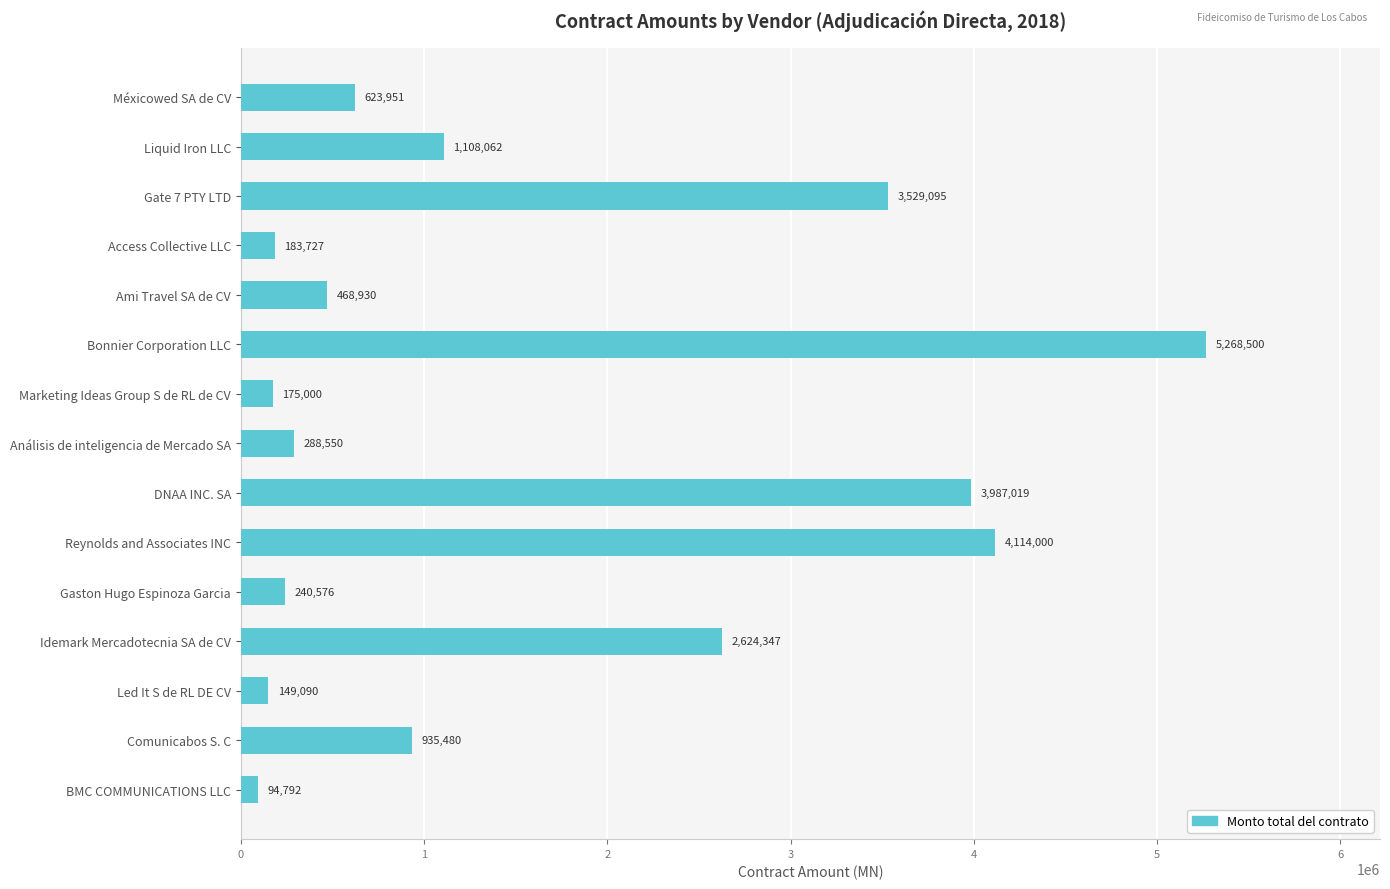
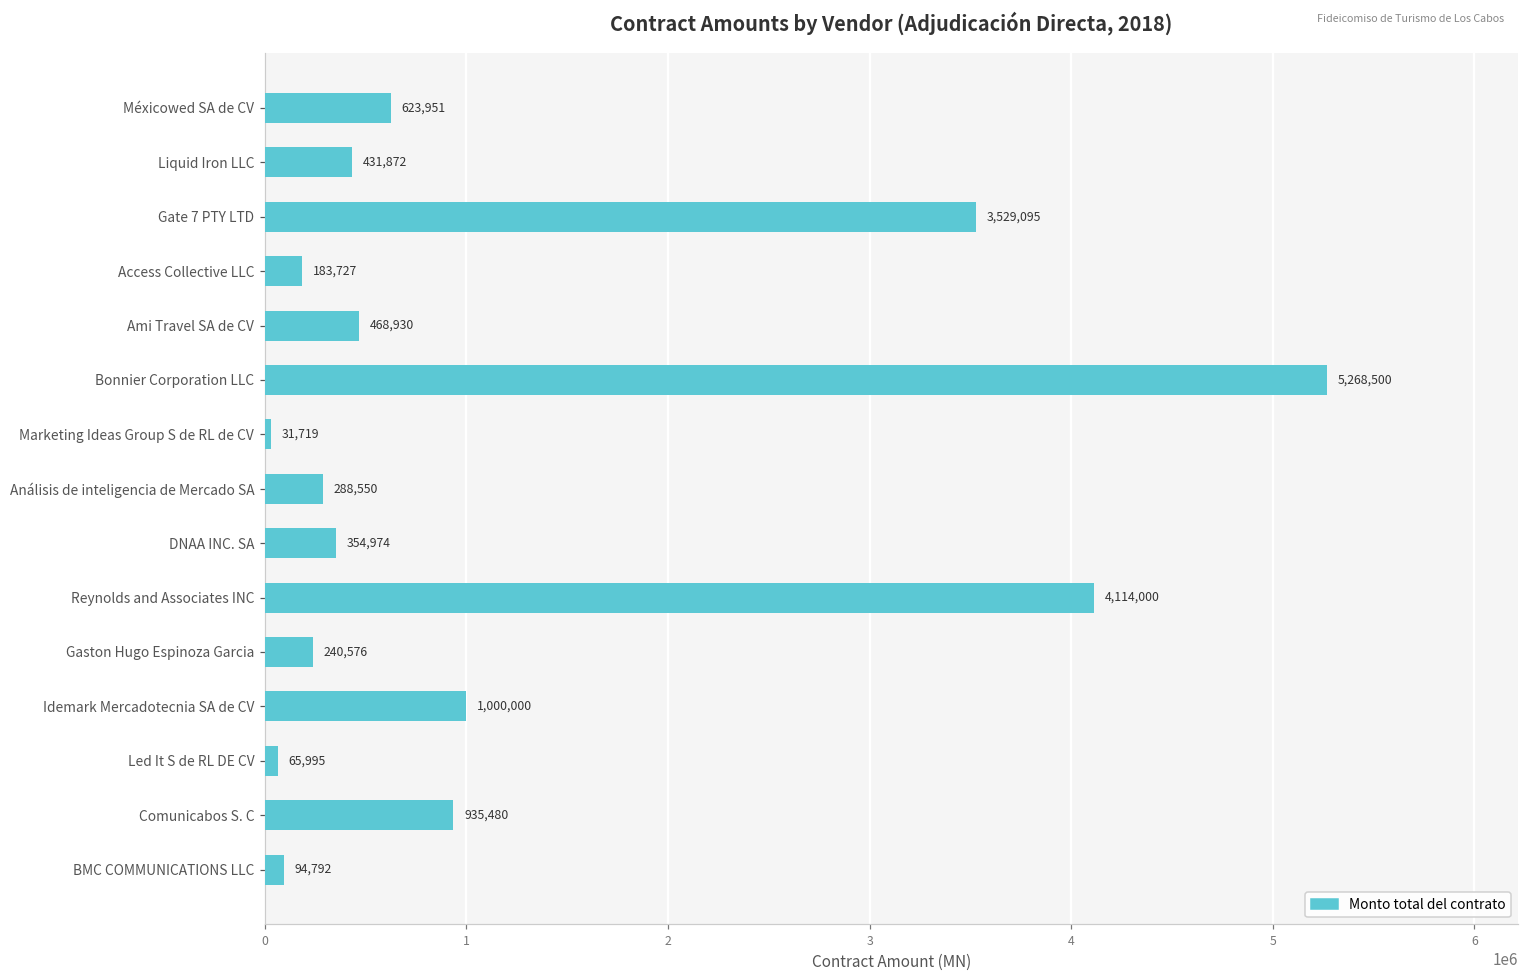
Liquid Iron LLC: 1,108,062 -> 431,872
Marketing Ideas Group S de RL de CV: 175,000 -> 31,719
DNAA INC. SA: 3,987,019 -> 354,974
Idemark Mercadotecnia SA de CV: 2,624,347 -> 1,000,000
Led It S de RL DE CV: 149,090 -> 65,995
